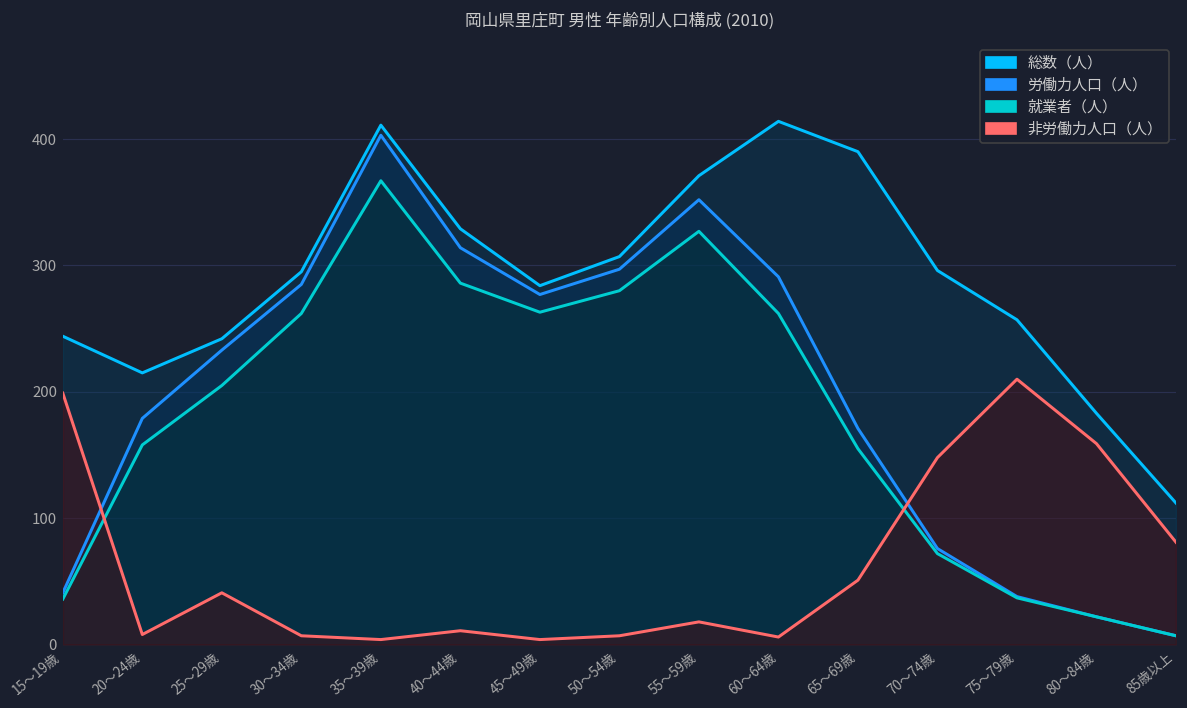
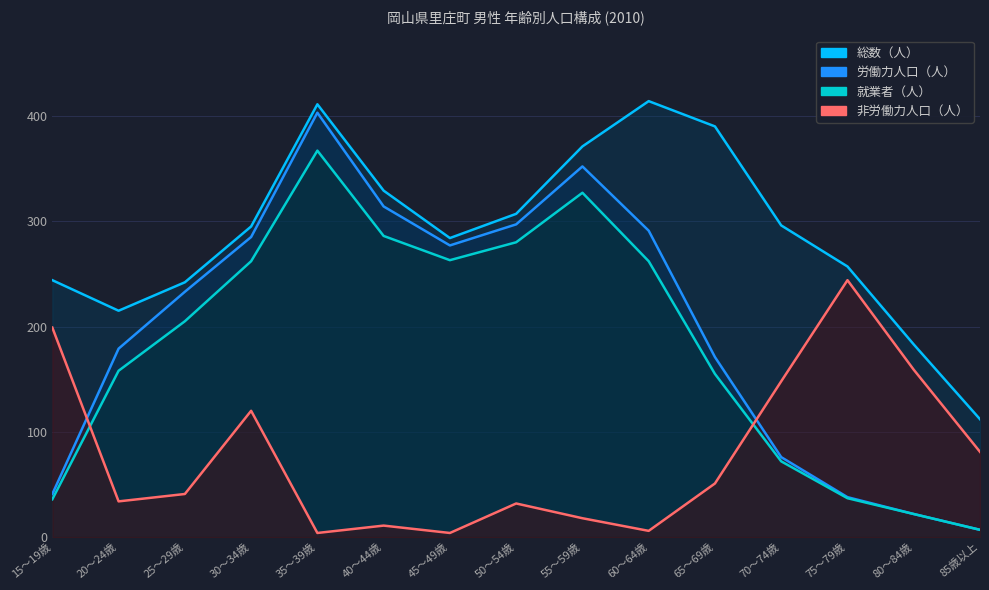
非労働力人口（人）, 20～24歳: 8 -> 34
非労働力人口（人）, 30～34歳: 7 -> 120
非労働力人口（人）, 50～54歳: 7 -> 32
非労働力人口（人）, 75～79歳: 210 -> 244
